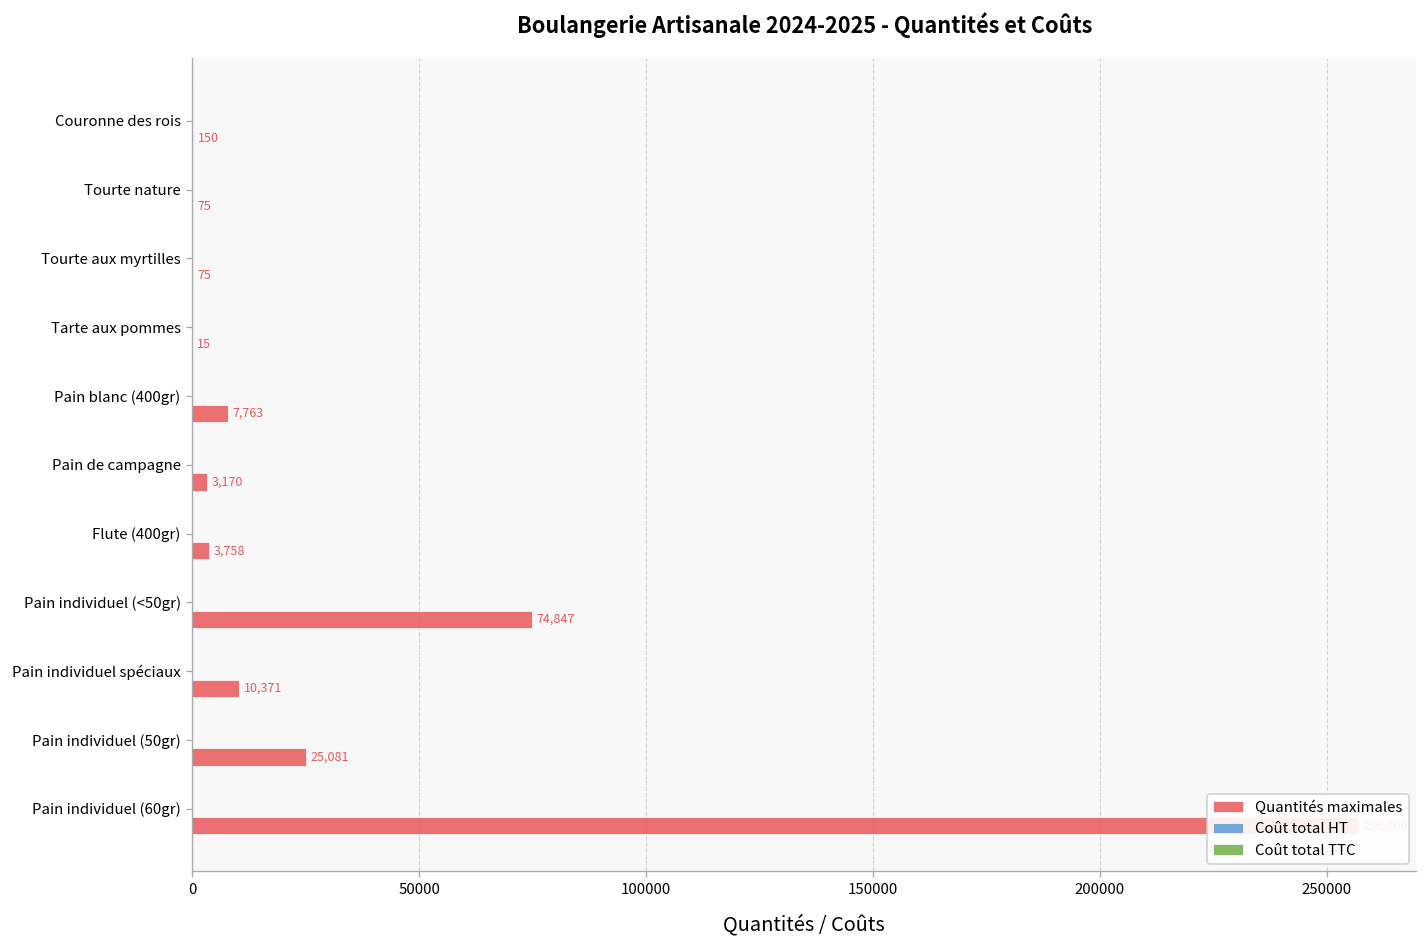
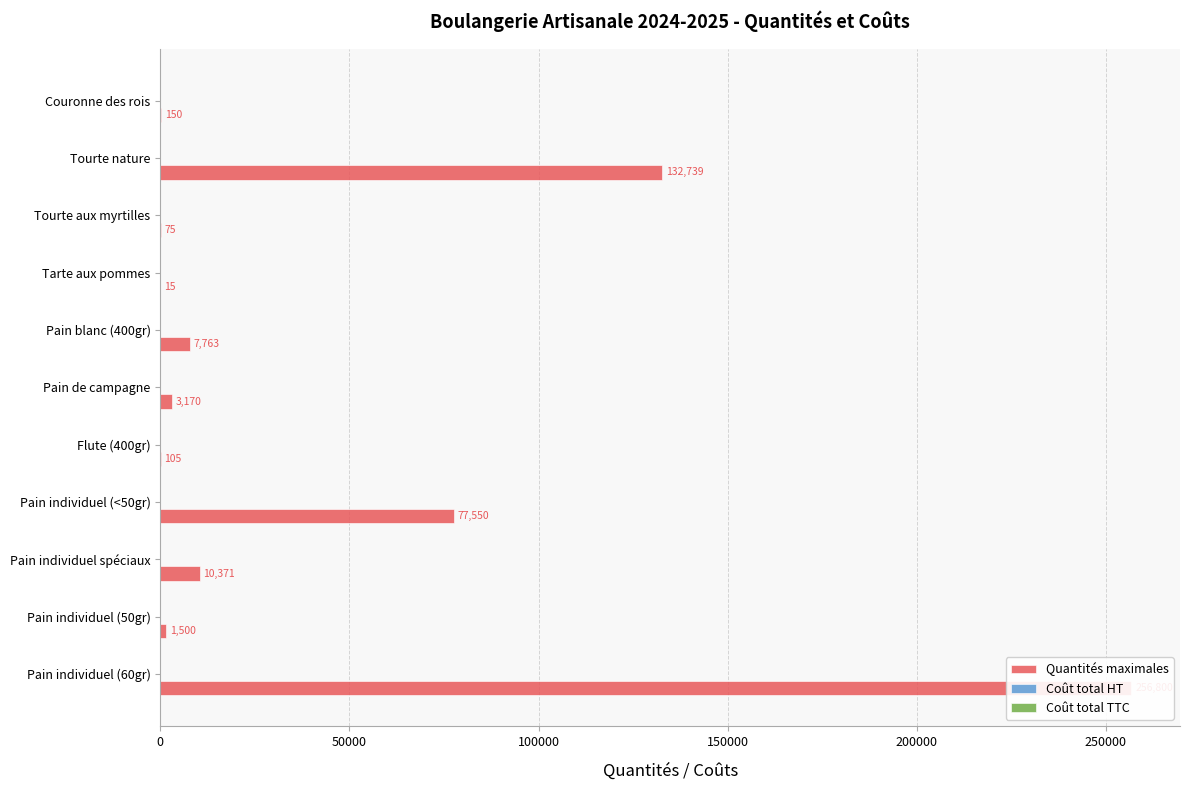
Quantités maximales, Tourte nature: 75 -> 132,739
Quantités maximales, Flute (400gr): 3,758 -> 105
Quantités maximales, Pain individuel (<50gr): 74,847 -> 77,550
Quantités maximales, Pain individuel (50gr): 25,081 -> 1,500
